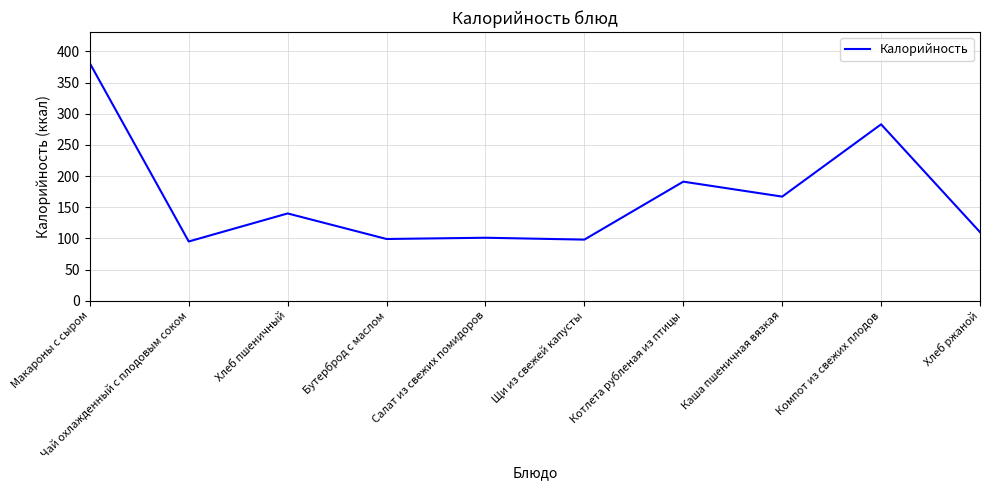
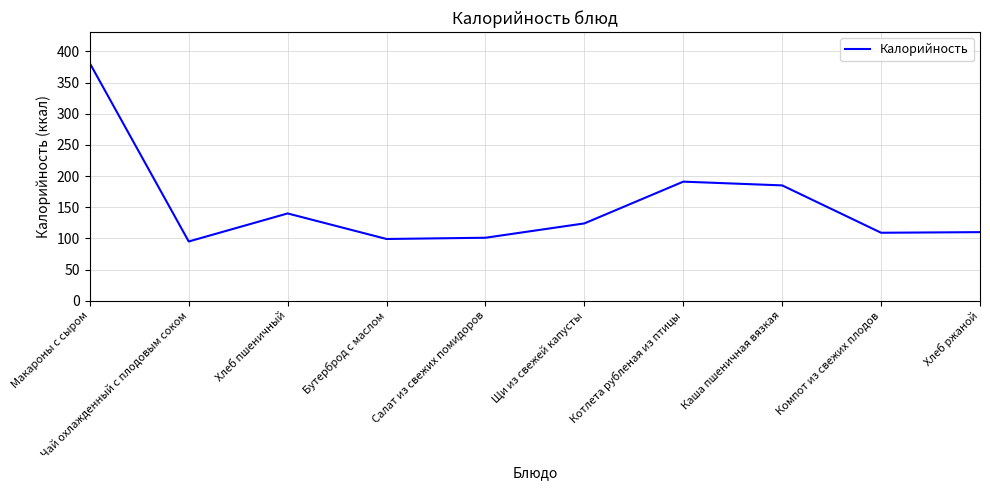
Щи из свежей капусты: 100 -> 120
Каша пшеничная вязкая: 170 -> 190
Компот из свежих плодов: 280 -> 110
